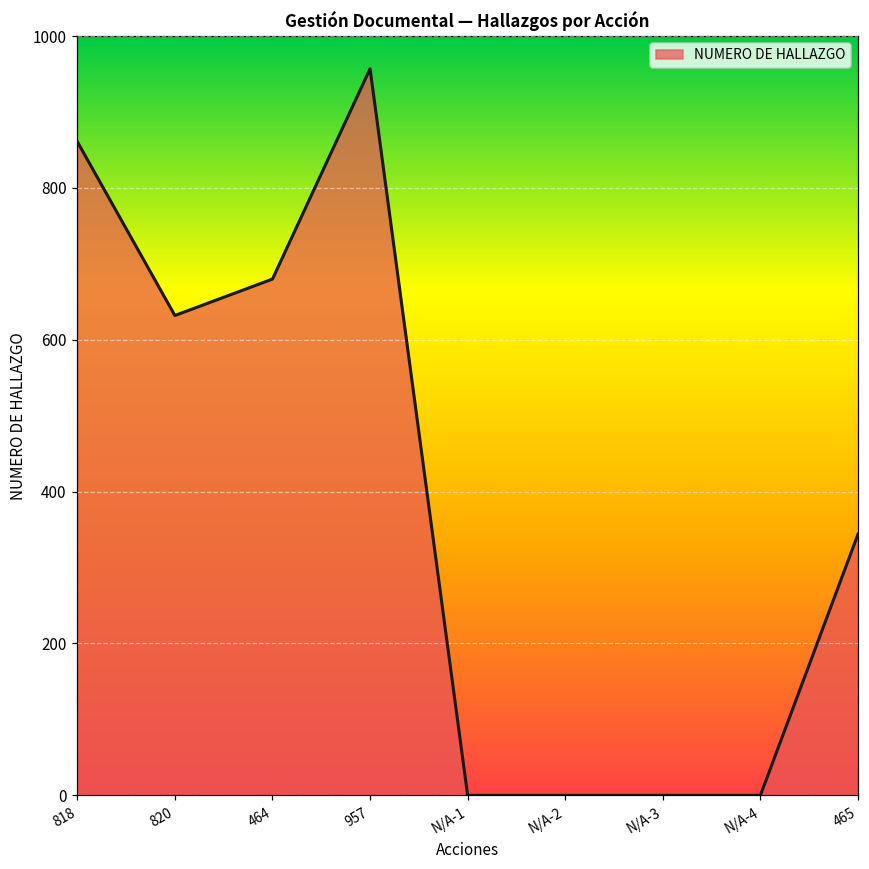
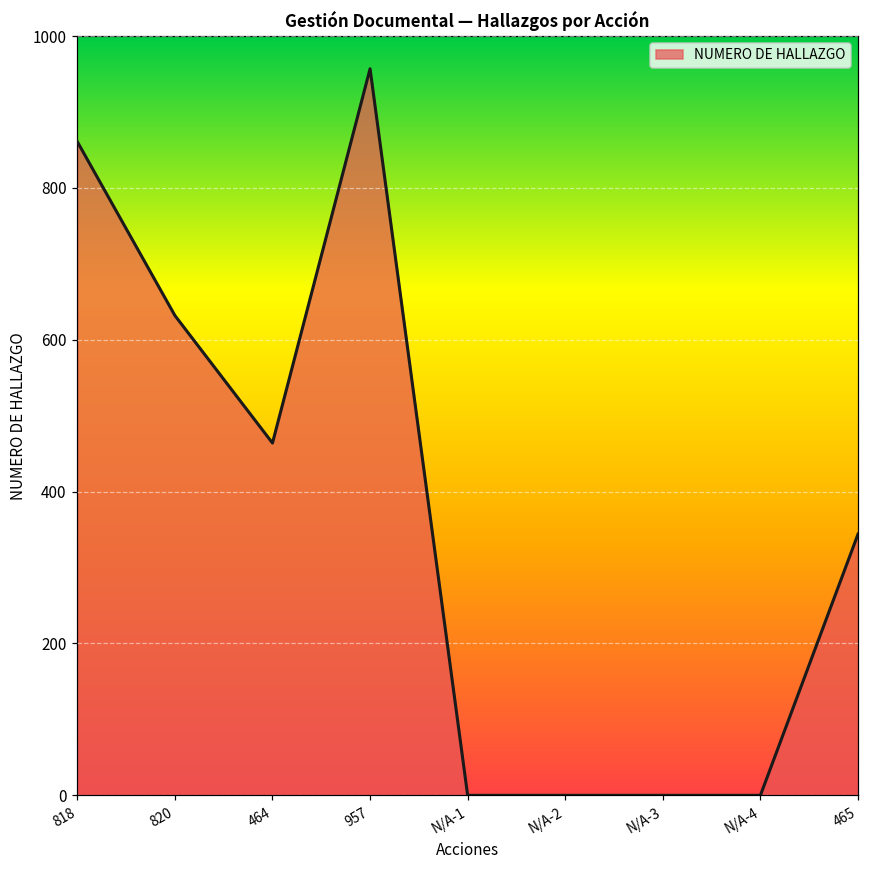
464: 680 -> 460
